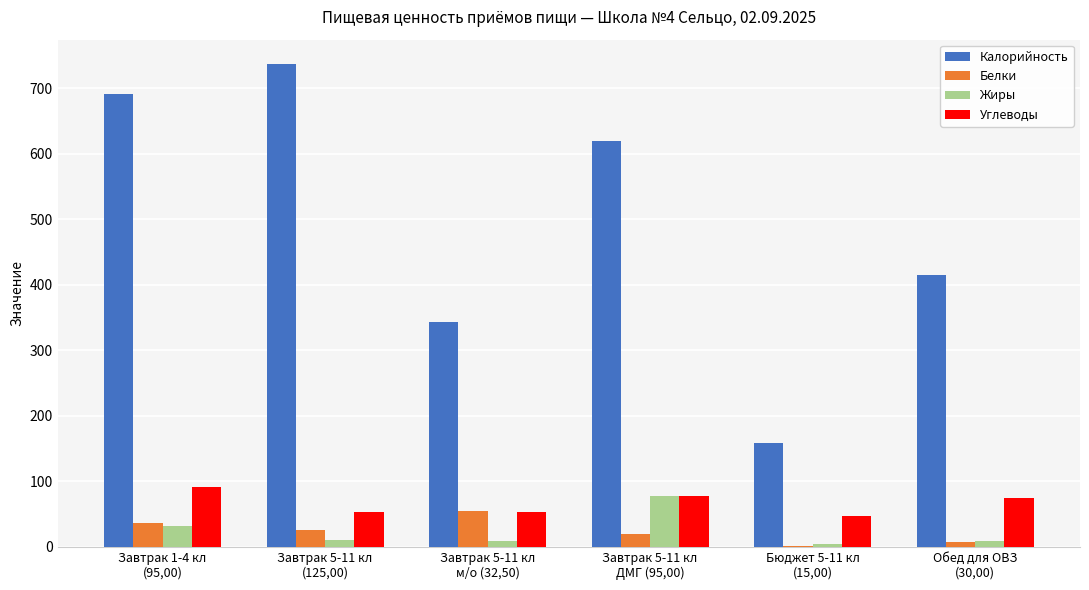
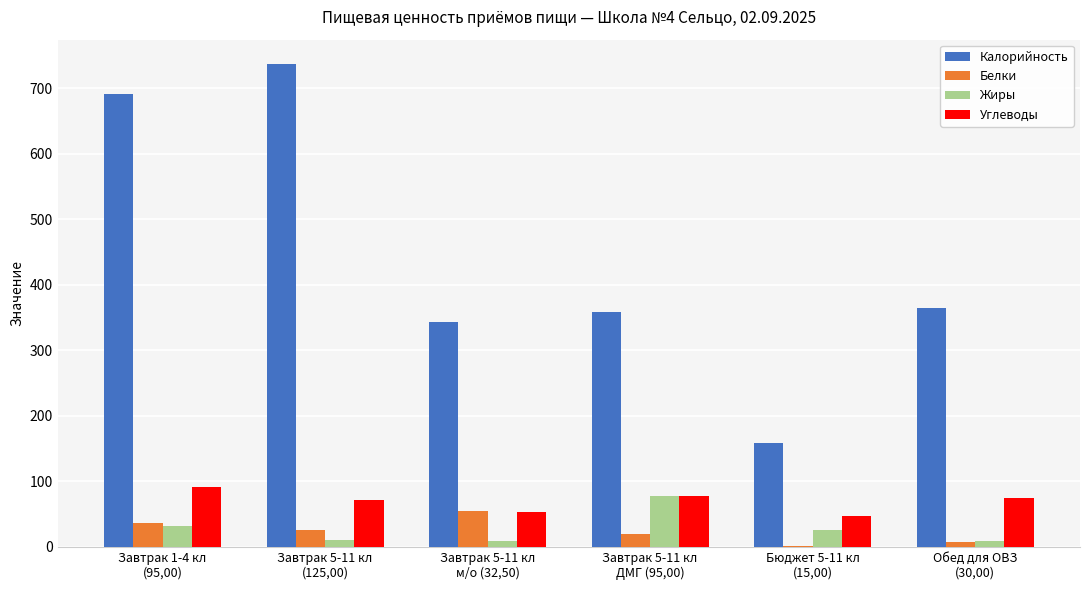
Углеводы, Завтрак 5-11 кл (125,00): 50 -> 70
Калорийность, Завтрак 5-11 кл ДМГ (95,00): 620 -> 360
Жиры, Бюджет 5-11 кл (15,00): 10 -> 30
Калорийность, Обед для ОВЗ (30,00): 420 -> 360
